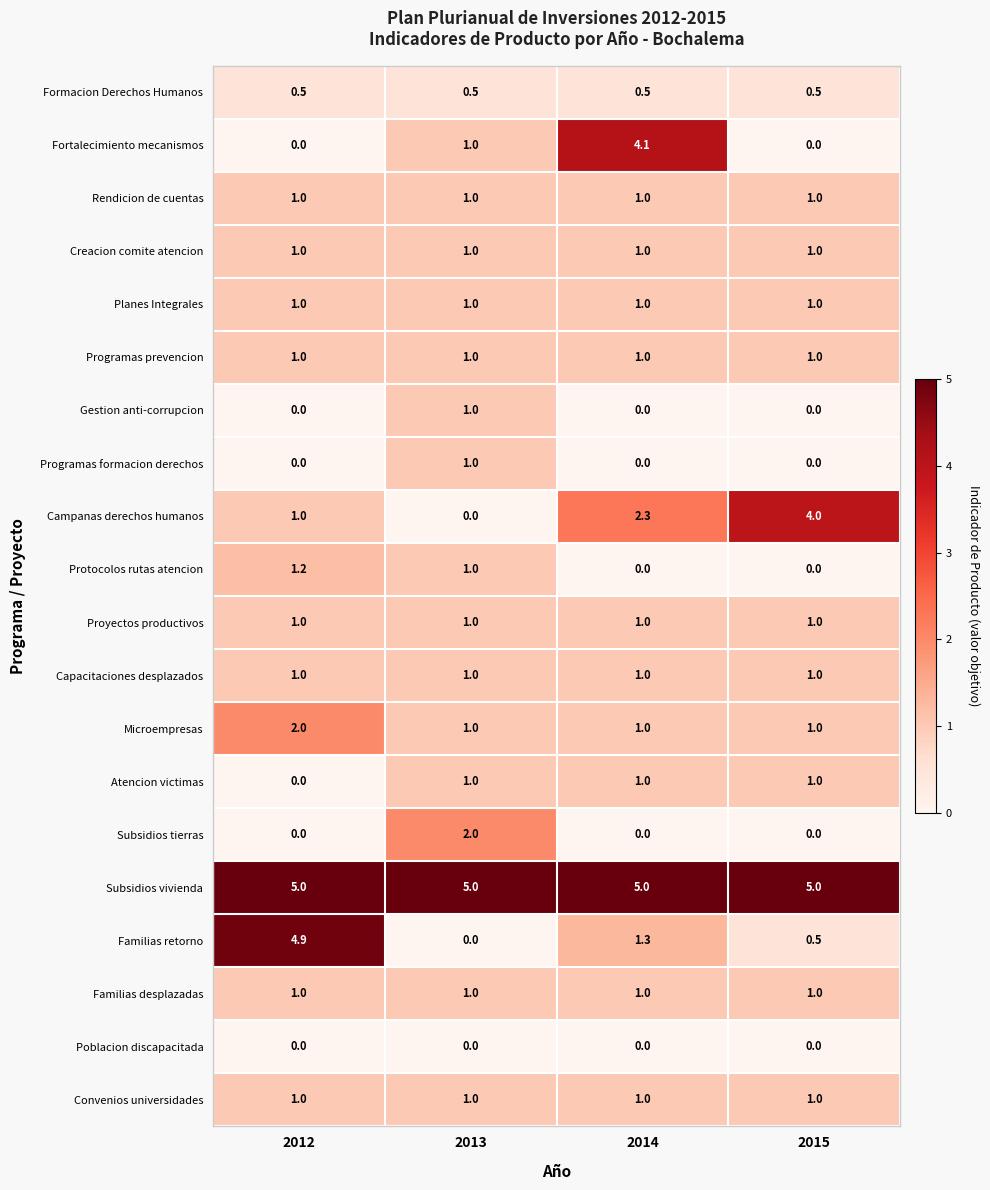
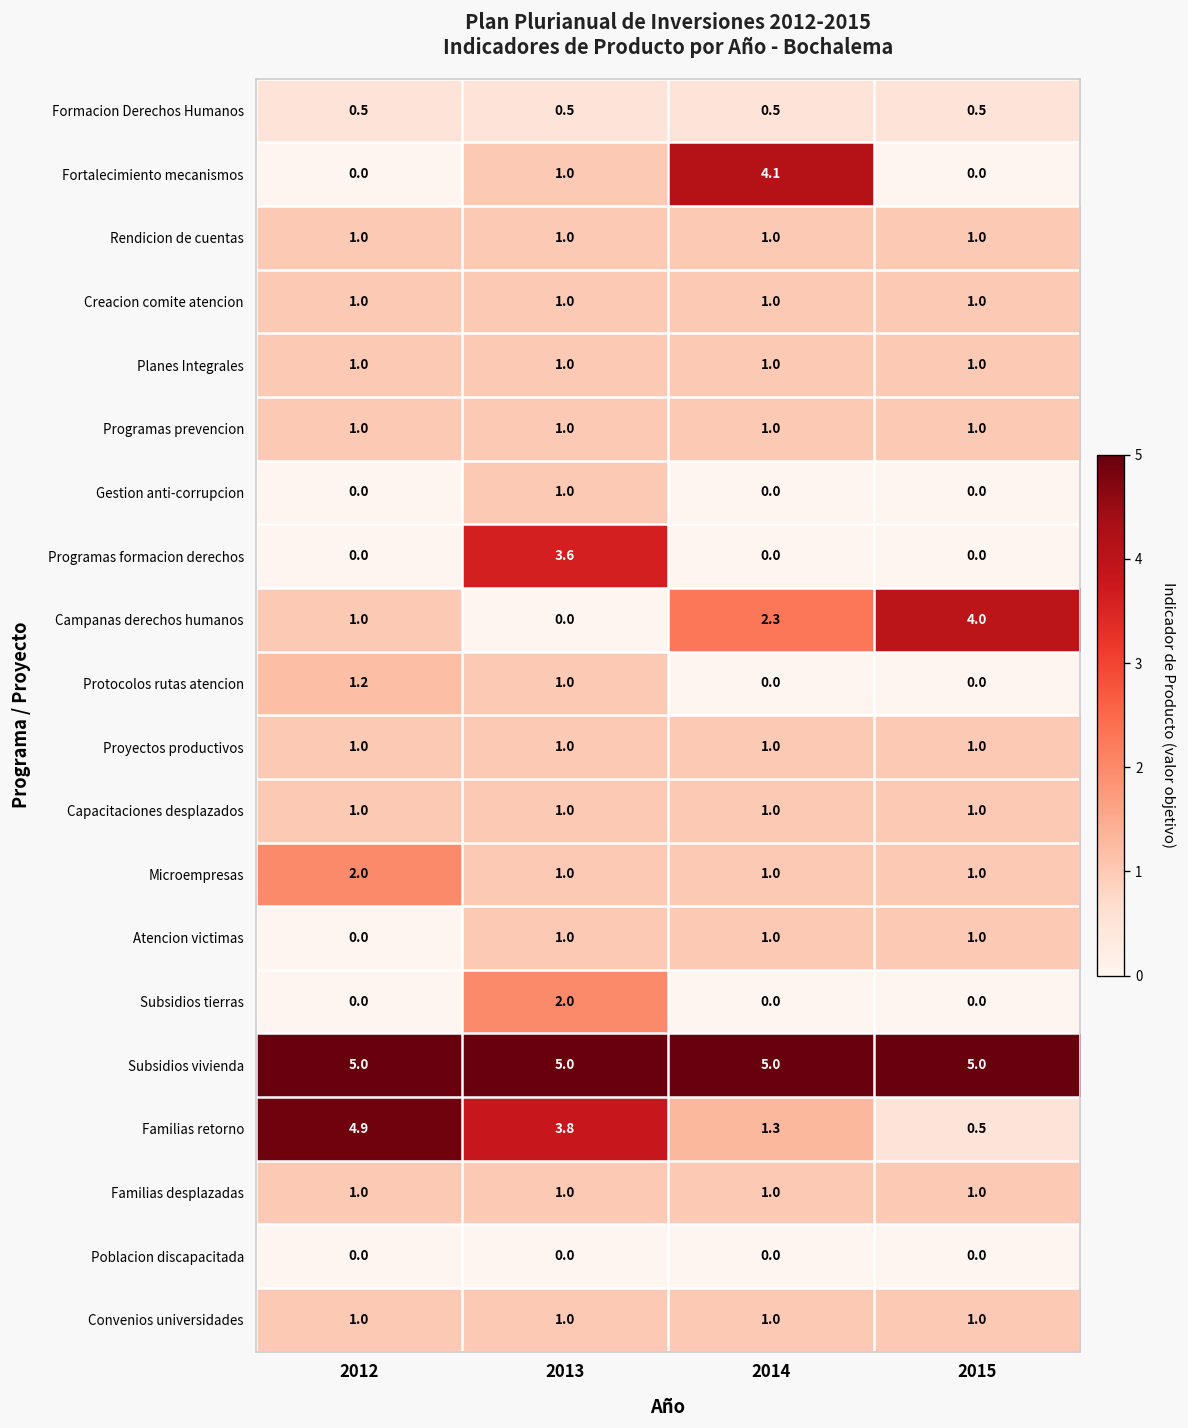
Programas formacion derechos, 2013: 1.0 -> 3.6
Familias retorno, 2013: 0.0 -> 3.8
